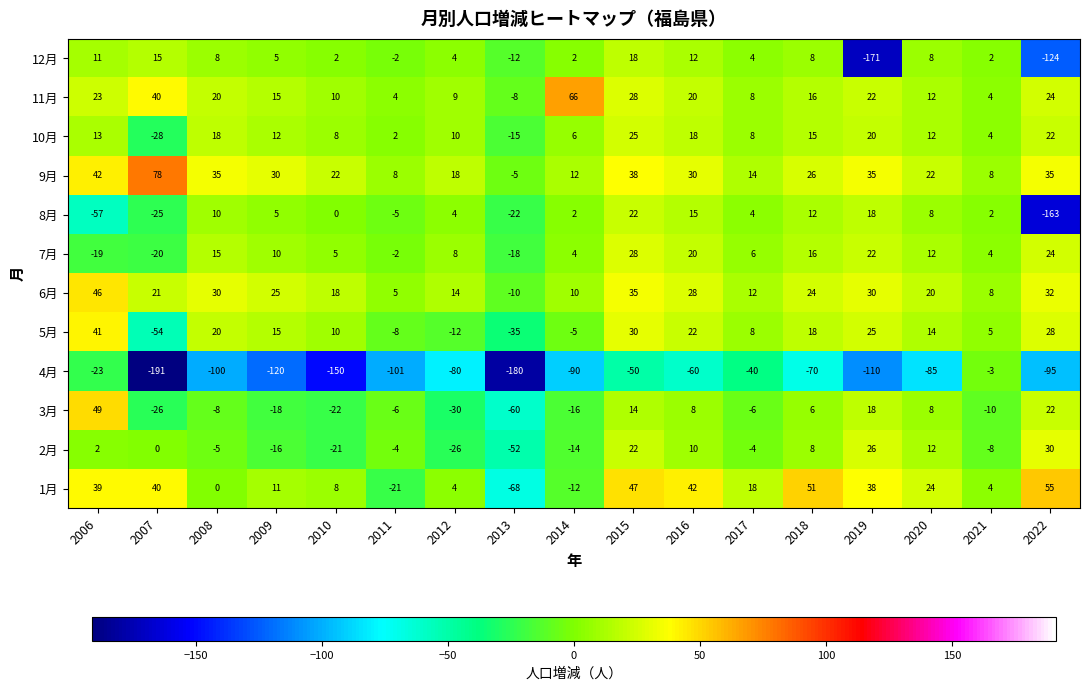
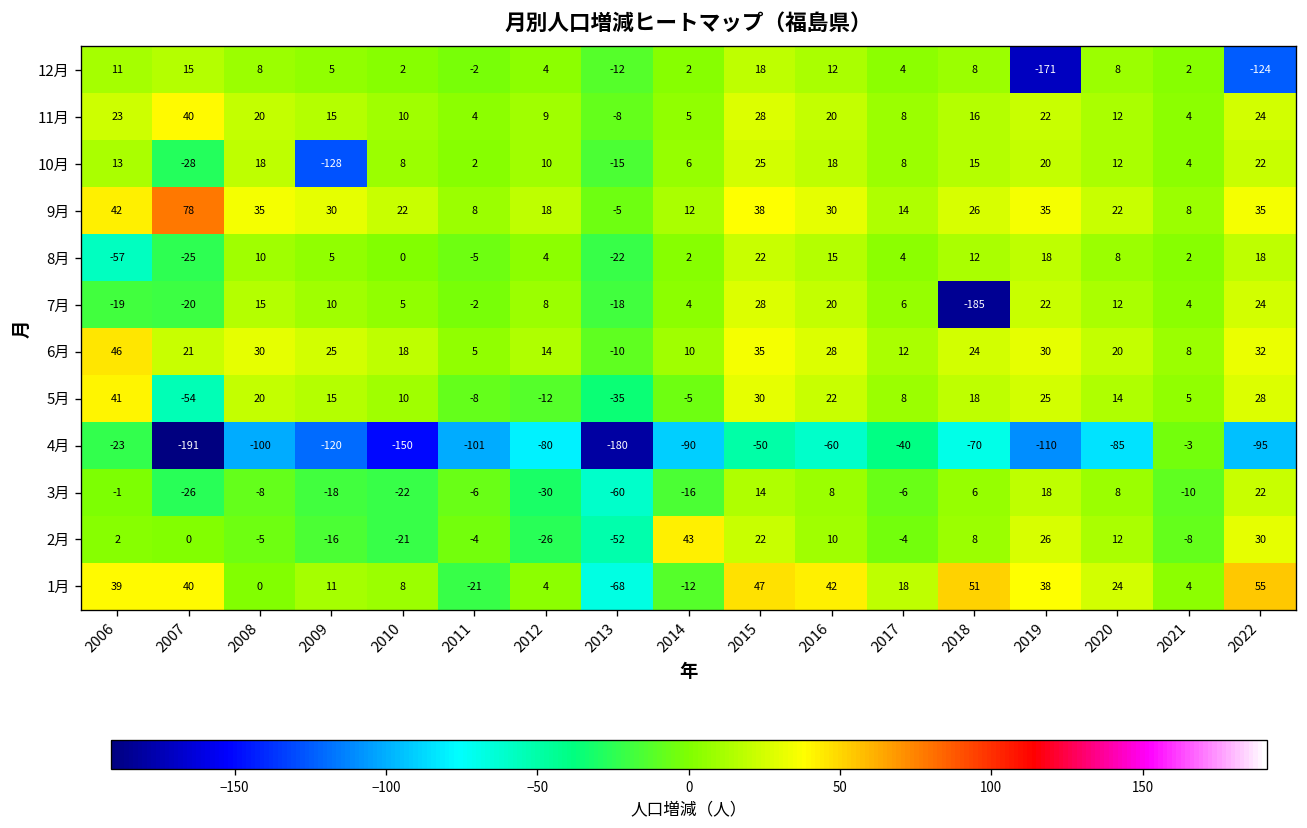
11月, 2014: 66 -> 5
10月, 2009: 12 -> -128
8月, 2022: -163 -> 18
7月, 2018: 16 -> -185
3月, 2006: 49 -> -1
2月, 2014: -14 -> 43
